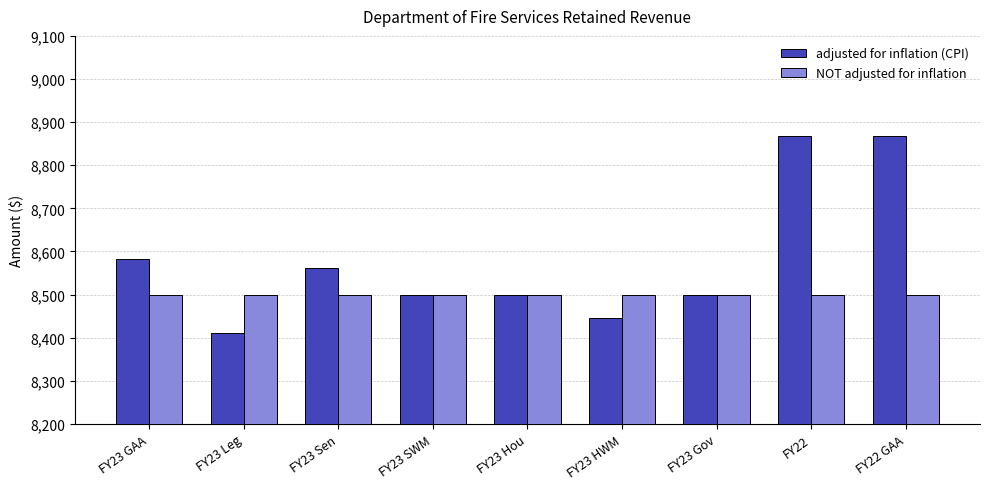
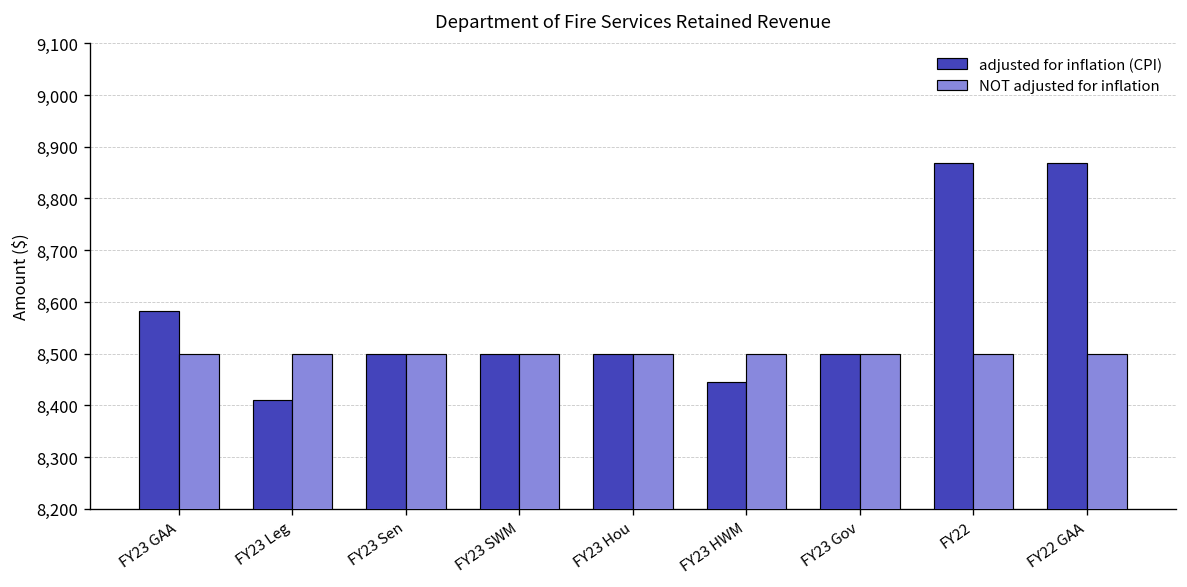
adjusted for inflation (CPI), FY23 Sen: 8,560 -> 8,500
